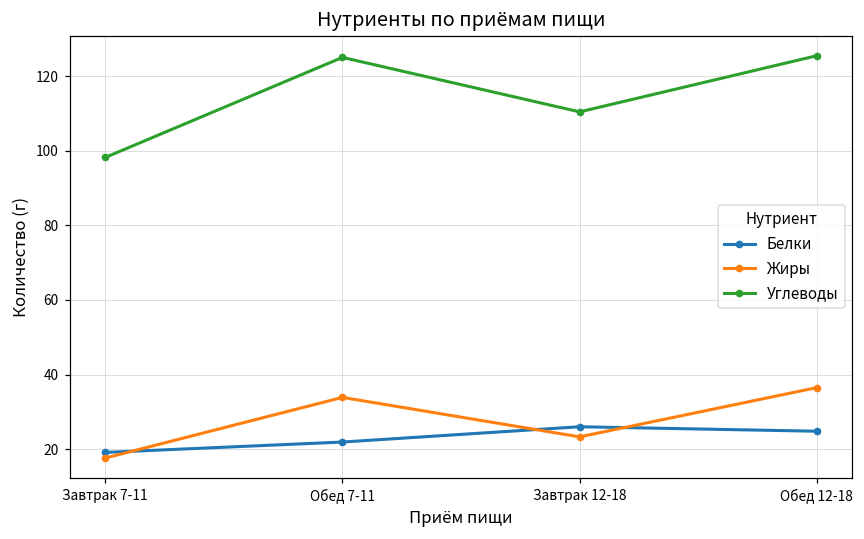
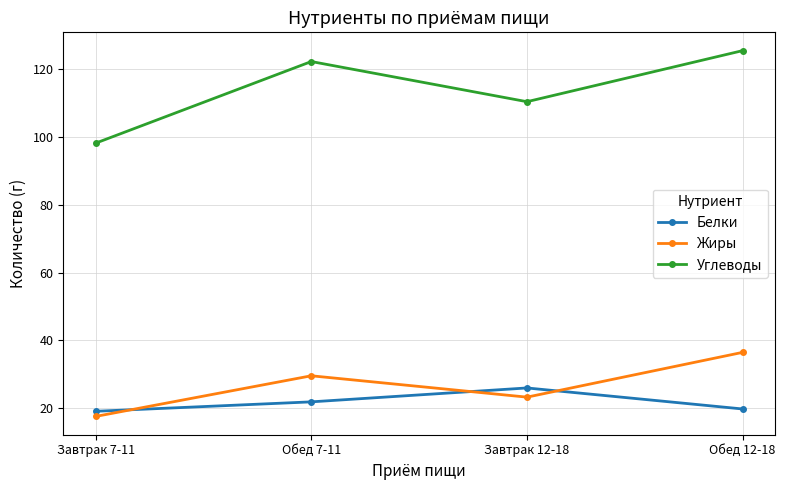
Жиры, Обед 7-11: 34 -> 30
Углеводы, Обед 7-11: 125 -> 122
Белки, Обед 12-18: 25 -> 20
